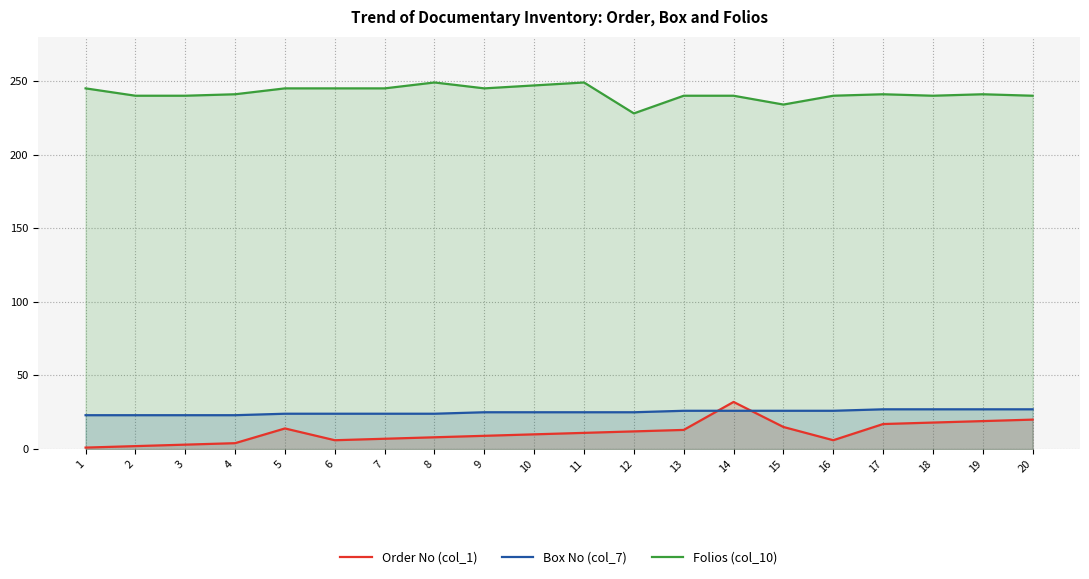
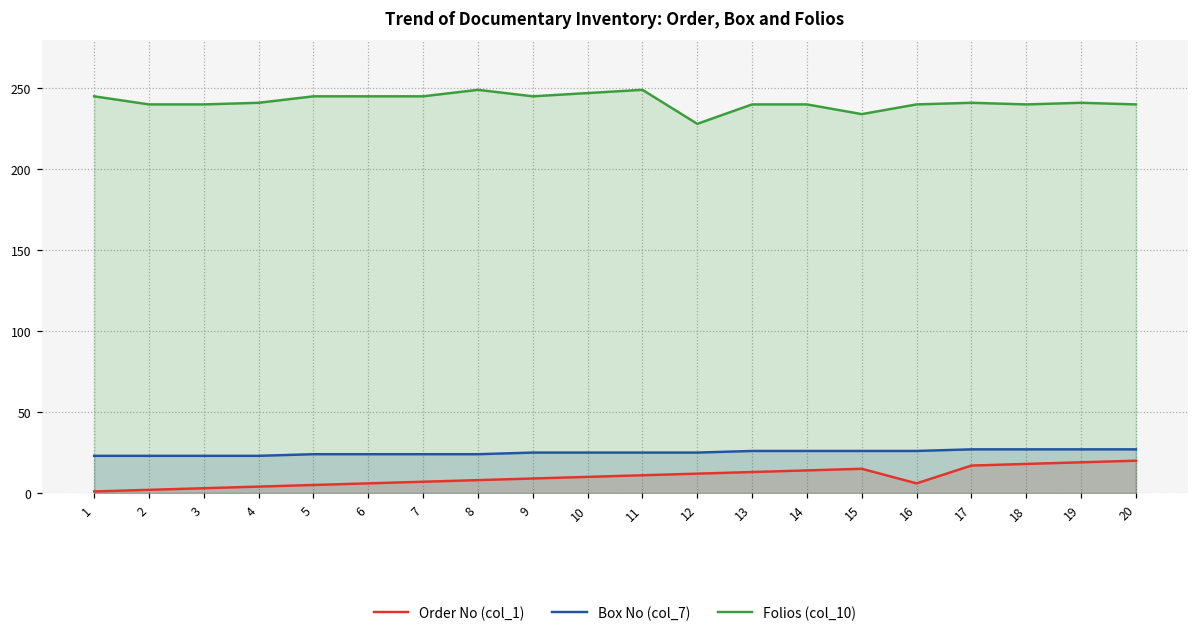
Order No (col_1), 5: 14 -> 5
Order No (col_1), 14: 32 -> 14
